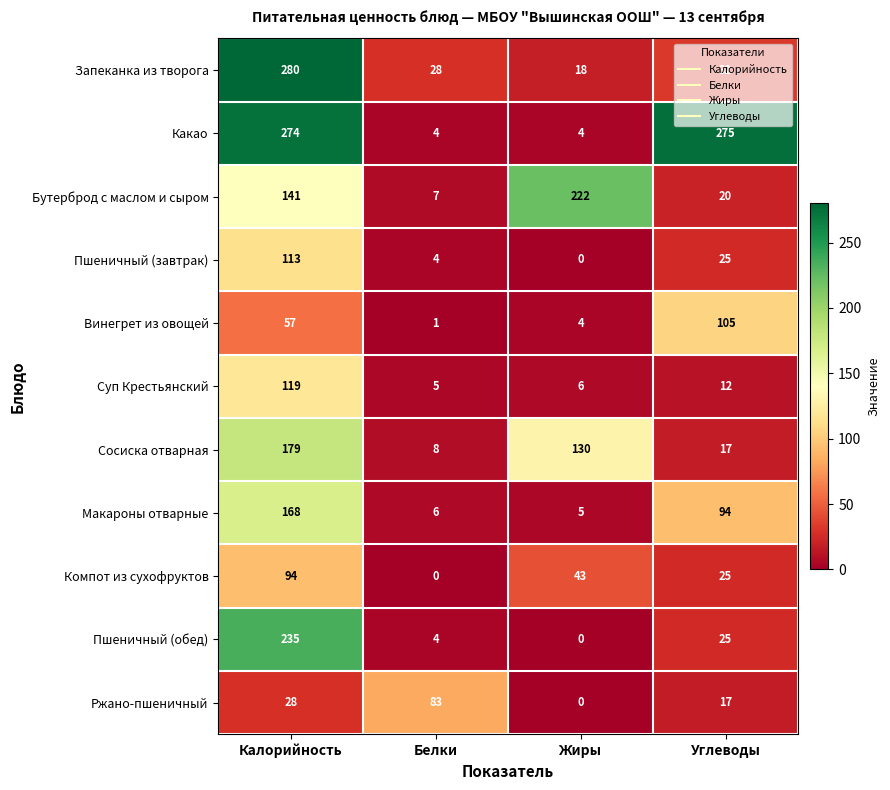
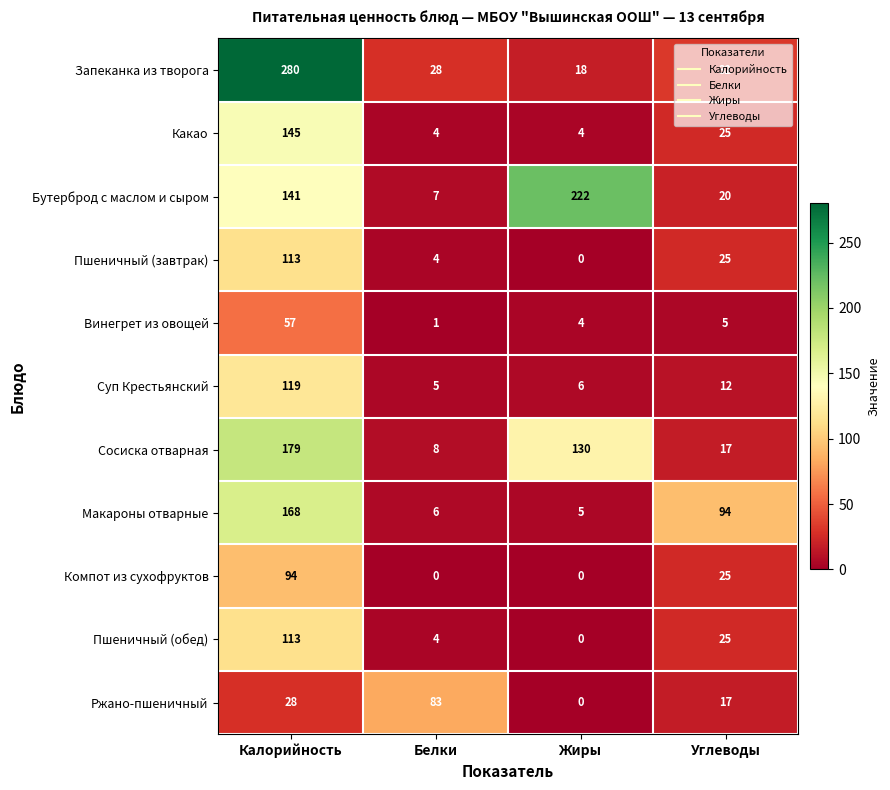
Какао, Калорийность: 274 -> 145
Какао, Углеводы: 275 -> 25
Винегрет из овощей, Углеводы: 105 -> 5
Компот из сухофруктов, Жиры: 43 -> 0
Пшеничный (обед), Калорийность: 235 -> 113
